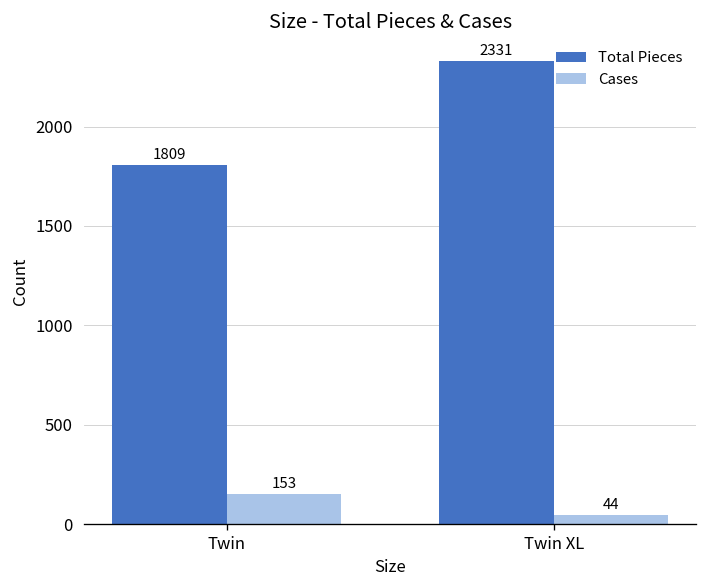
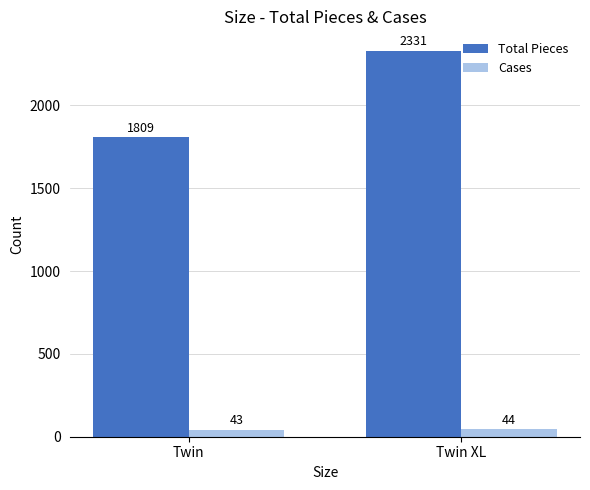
Cases, Twin: 153 -> 43
